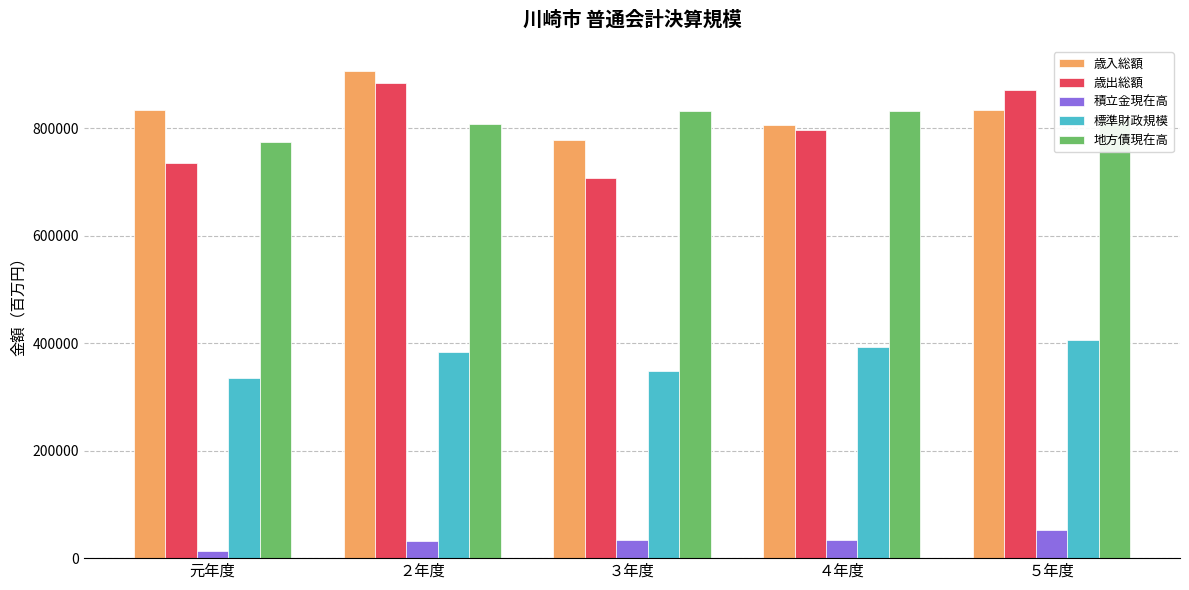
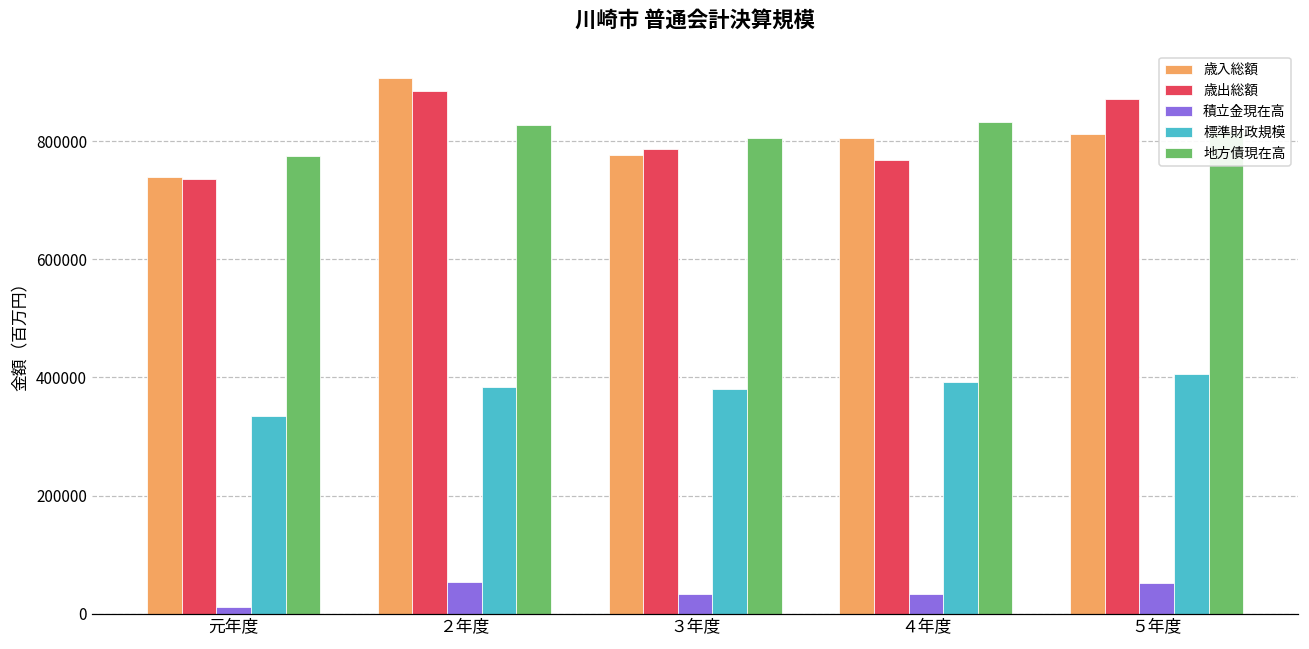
歳入総額, 元年度: 830000 -> 740000
積立金現在高, ２年度: 30000 -> 50000
地方債現在高, ２年度: 810000 -> 830000
歳出総額, ３年度: 710000 -> 790000
標準財政規模, ３年度: 350000 -> 380000
地方債現在高, ３年度: 830000 -> 800000
歳出総額, ４年度: 800000 -> 770000
歳入総額, ５年度: 830000 -> 810000
